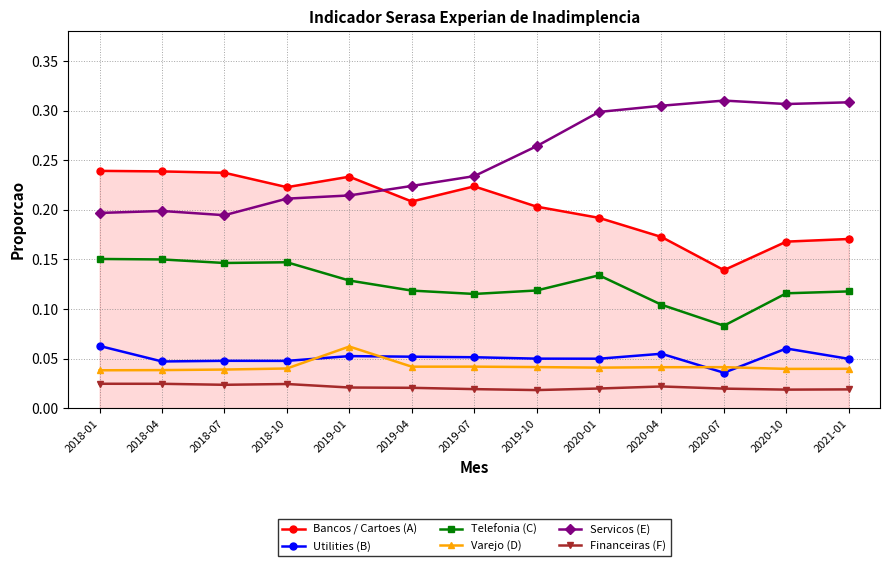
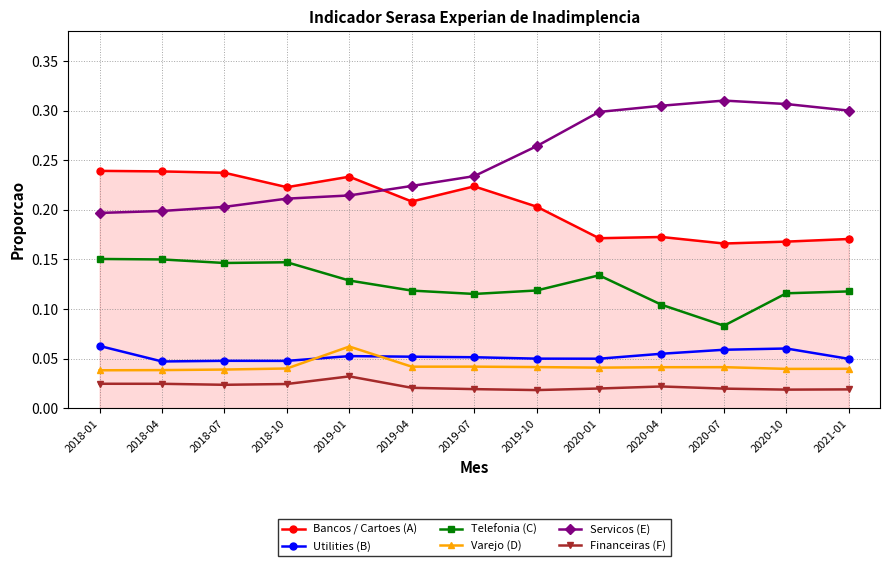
Servicos (E), 2018-07: 0.19 -> 0.20
Financeiras (F), 2019-01: 0.02 -> 0.03
Bancos / Cartoes (A), 2020-01: 0.19 -> 0.17
Bancos / Cartoes (A), 2020-07: 0.14 -> 0.17
Utilities (B), 2020-07: 0.04 -> 0.06
Servicos (E), 2021-01: 0.31 -> 0.30
